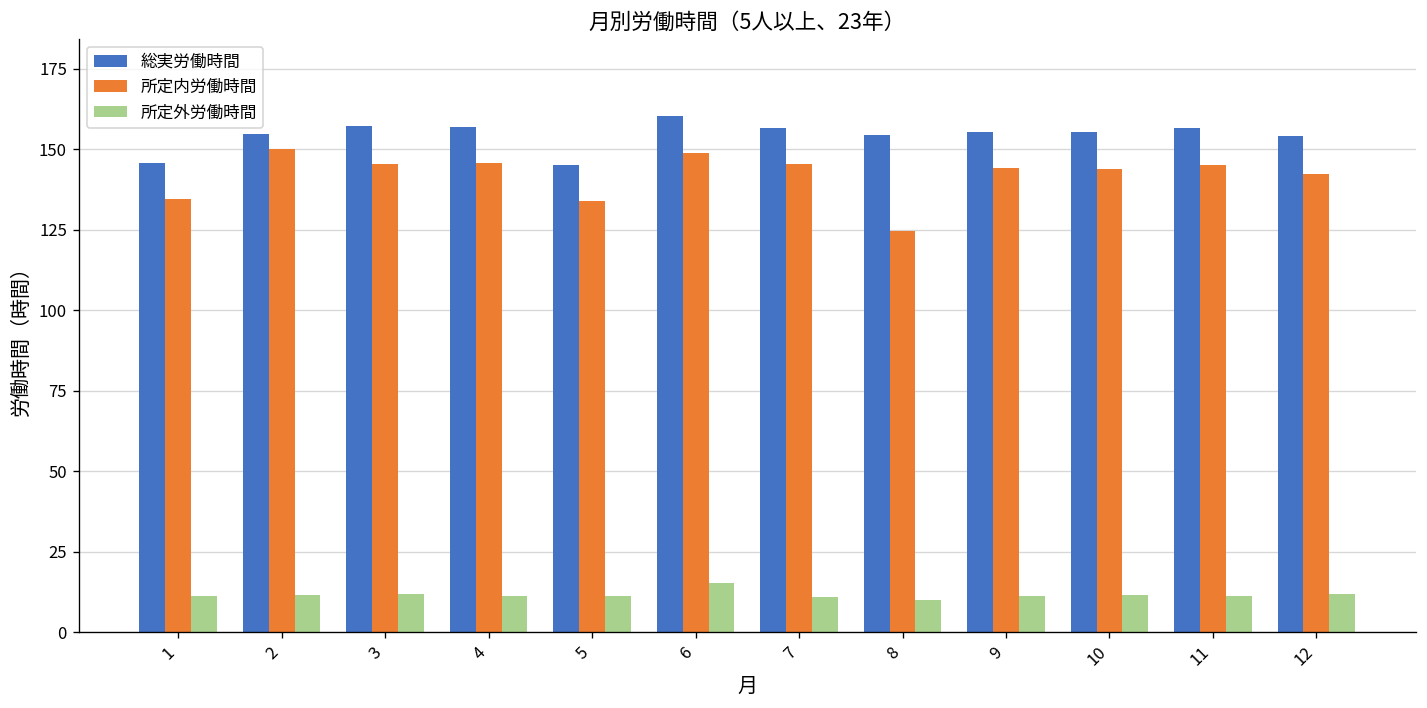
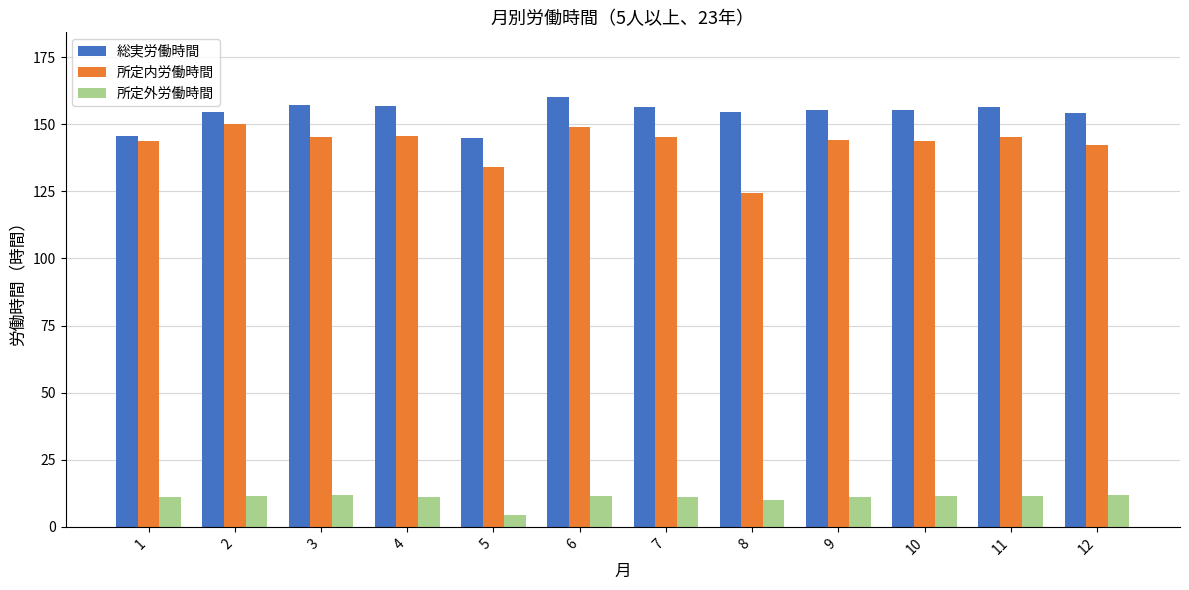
所定内労働時間, 1: 134 -> 144
所定外労働時間, 5: 11 -> 4
所定外労働時間, 6: 15 -> 11
